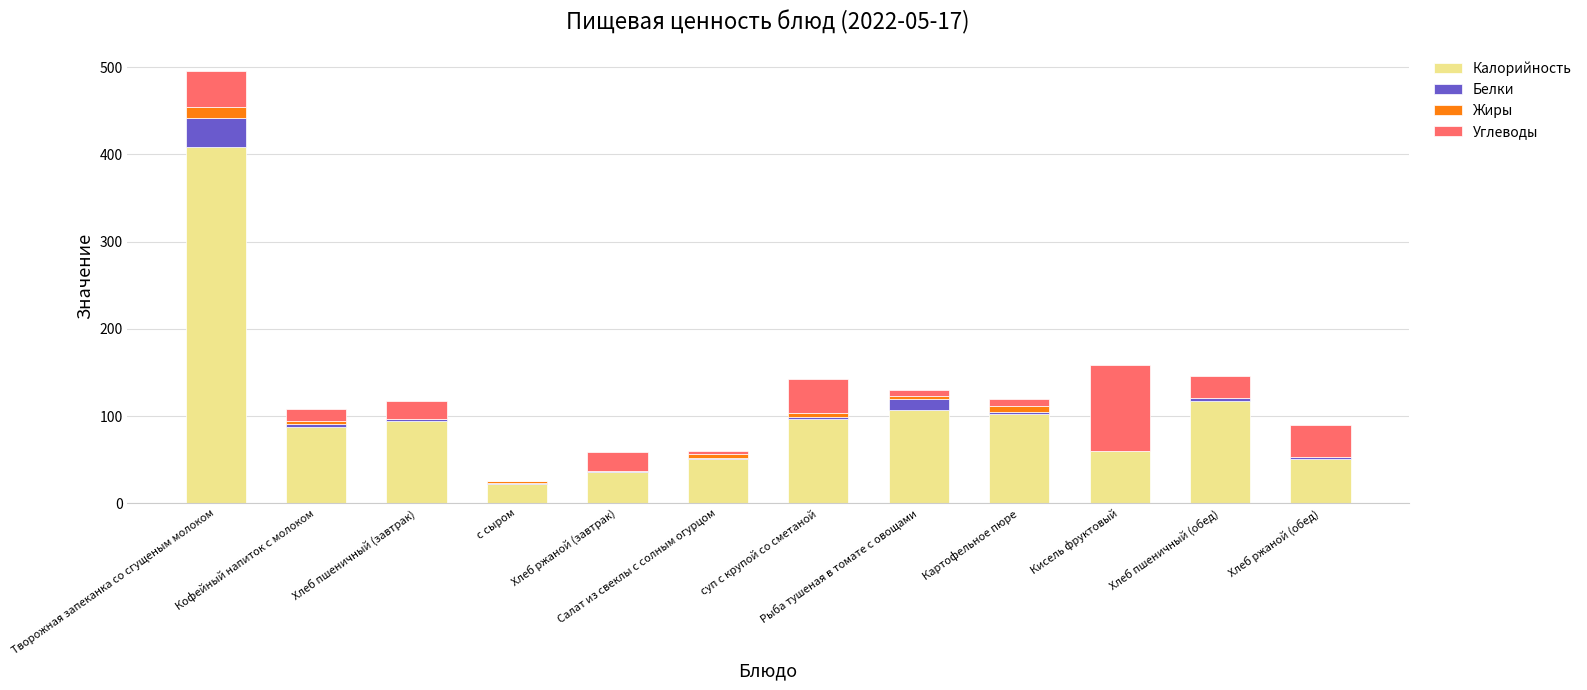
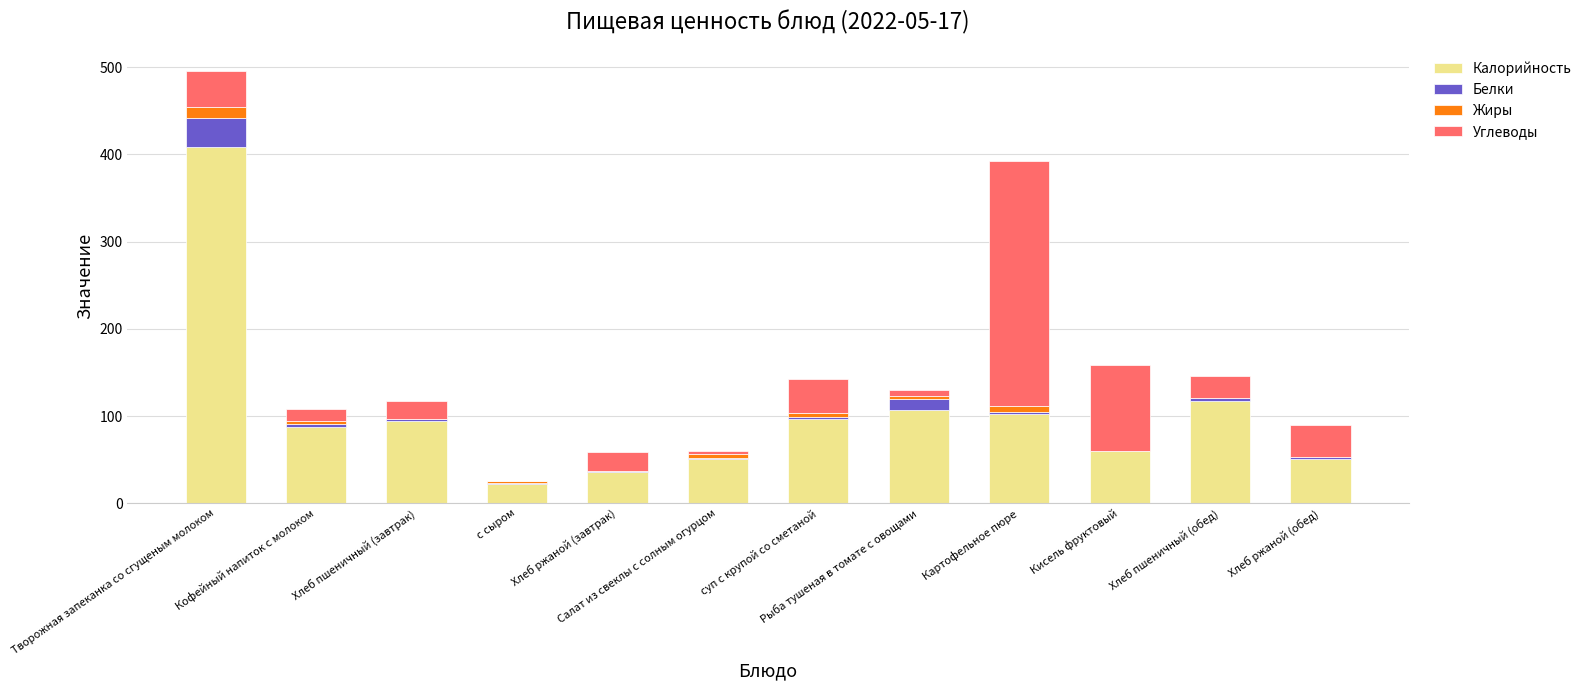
Углеводы, Картофельное пюре: 10 -> 280
